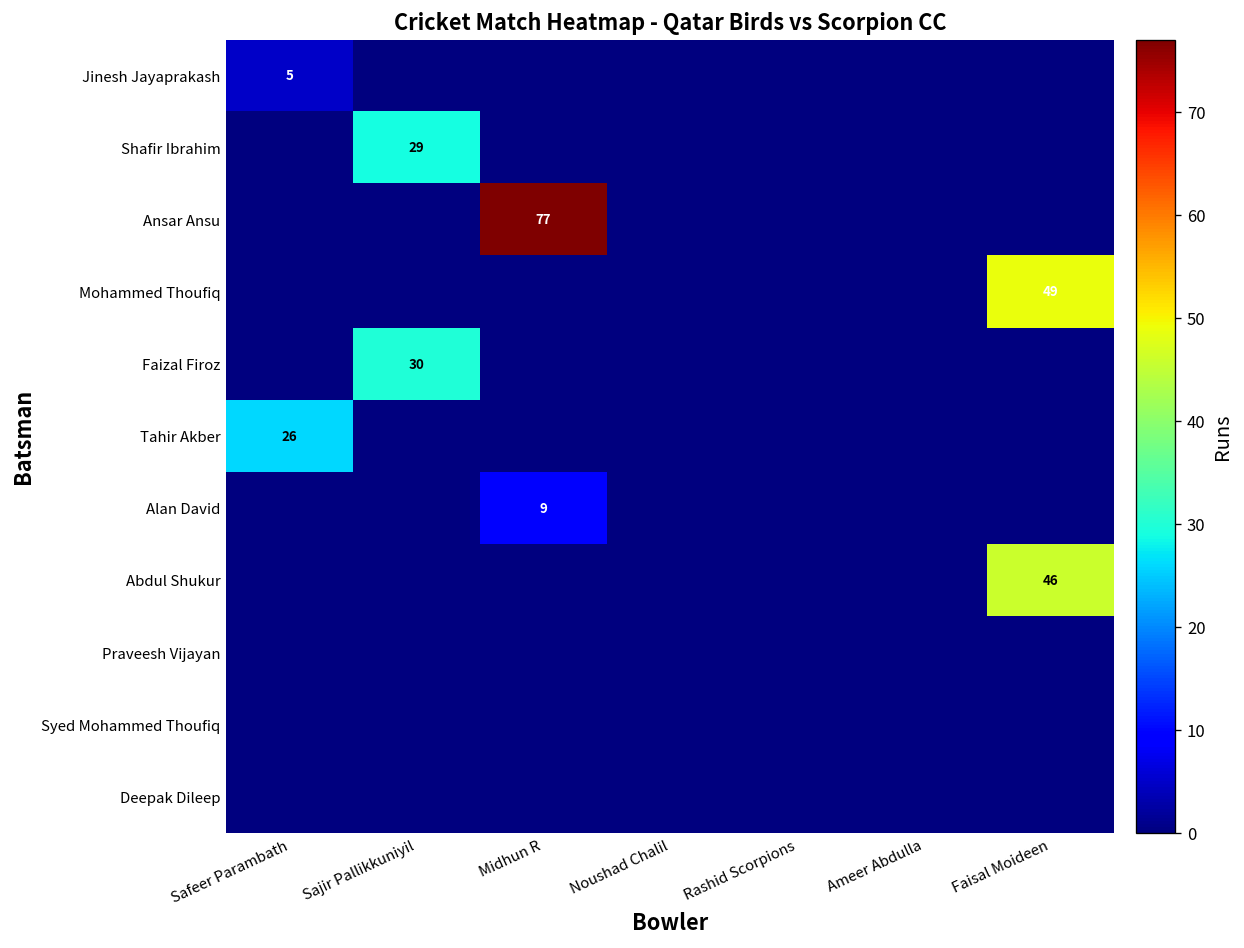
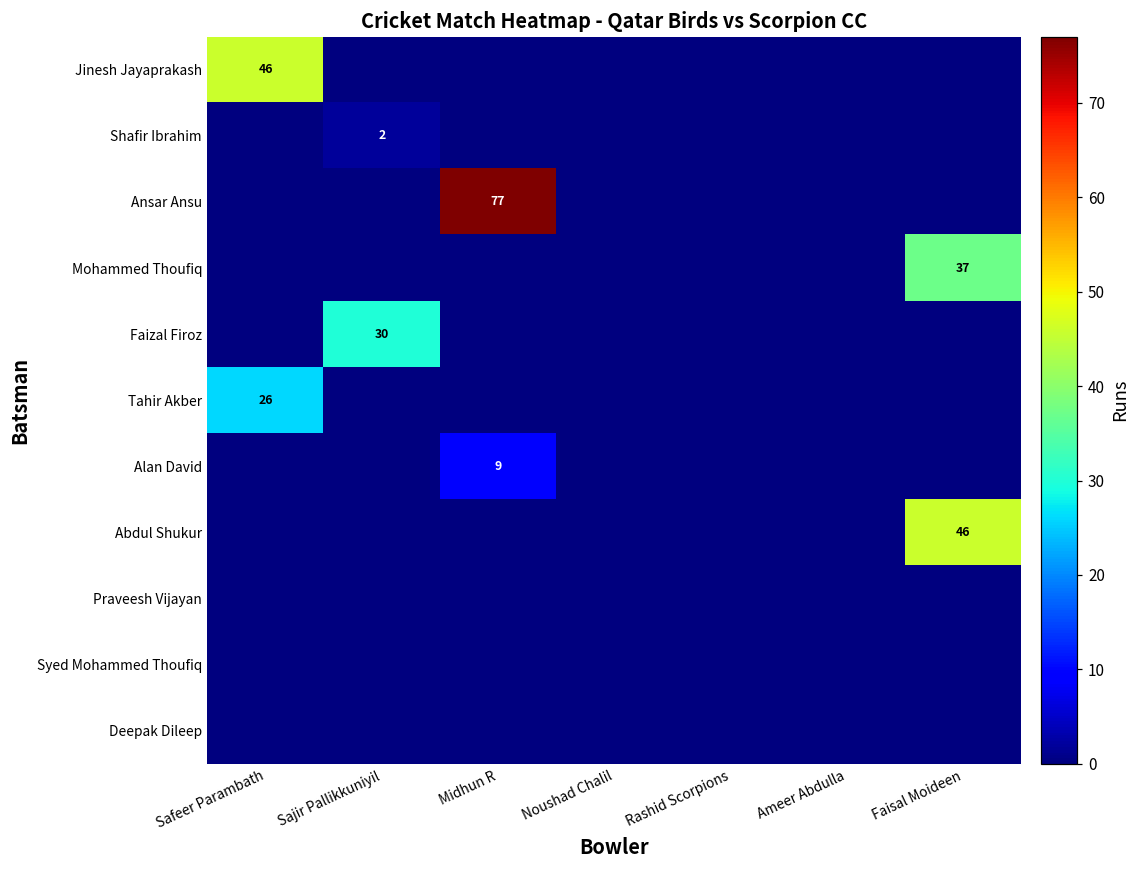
Jinesh Jayaprakash, Safeer Parambath: 5 -> 46
Shafir Ibrahim, Sajir Pallikkuniyil: 29 -> 2
Mohammed Thoufiq, Faisal Moideen: 49 -> 37
